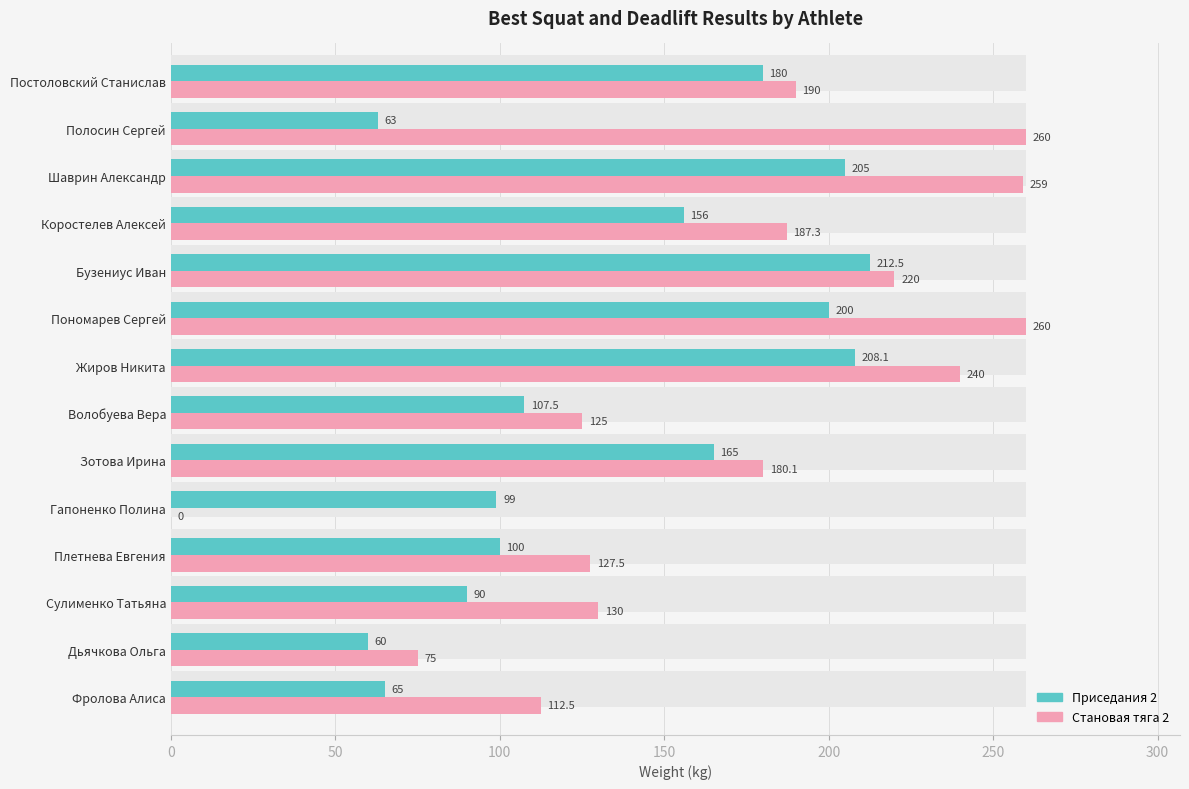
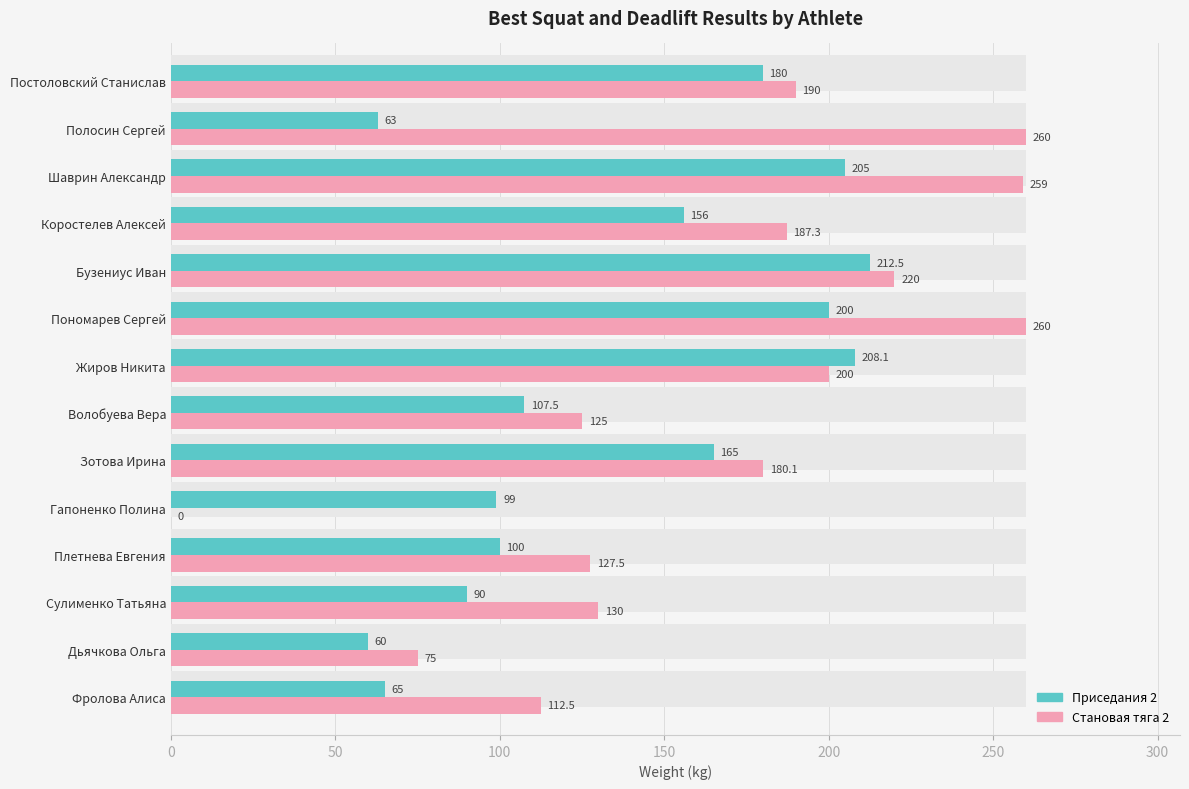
Становая тяга 2, Жиров Никита: 240 -> 200
